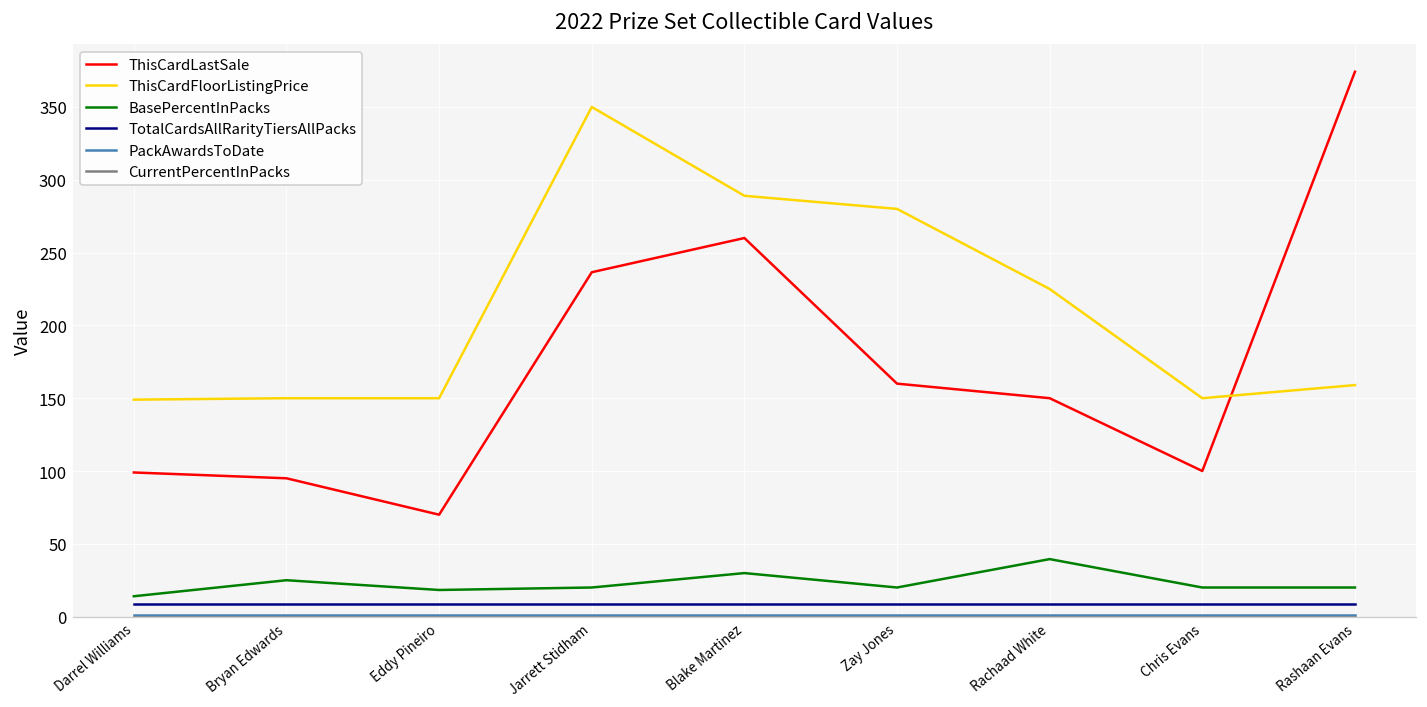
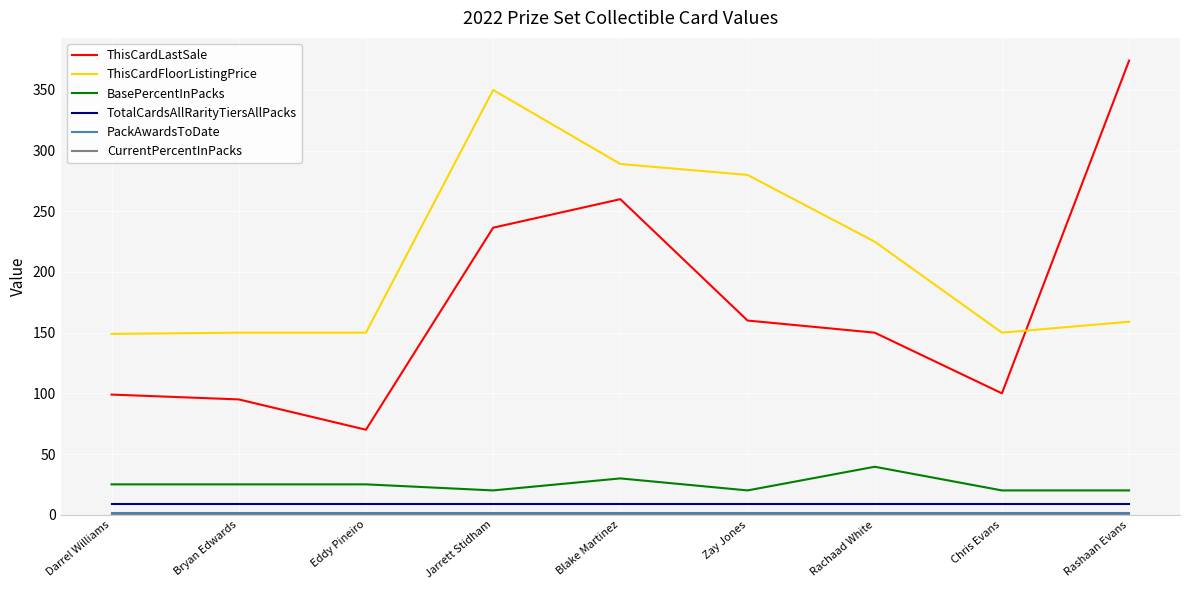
BasePercentInPacks, Darrel Williams: 14 -> 25
BasePercentInPacks, Eddy Pineiro: 18 -> 25
